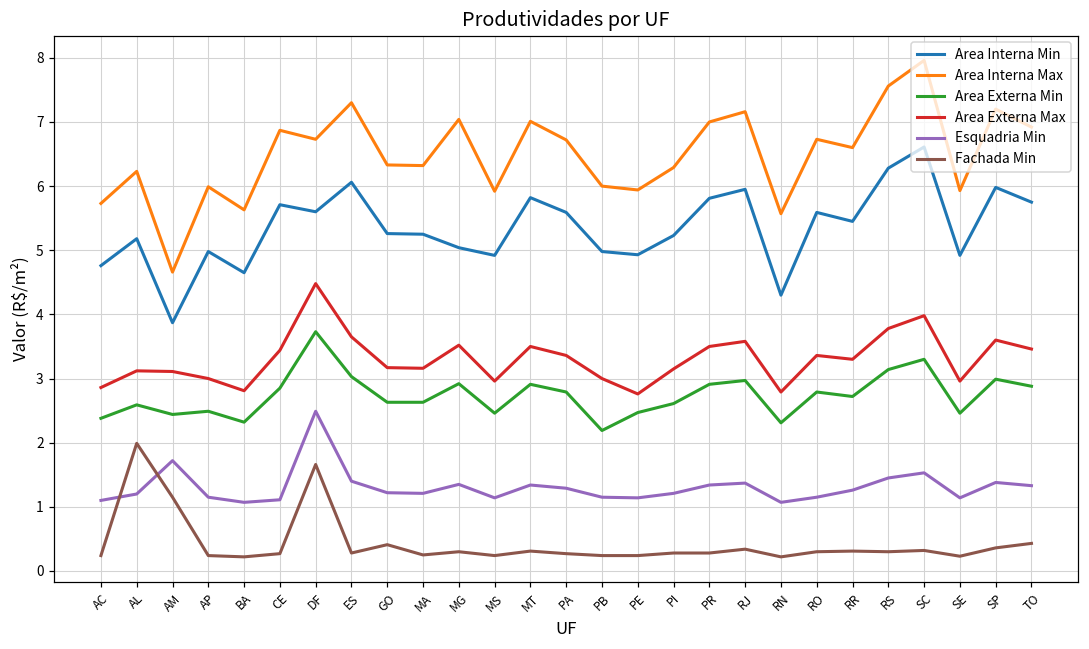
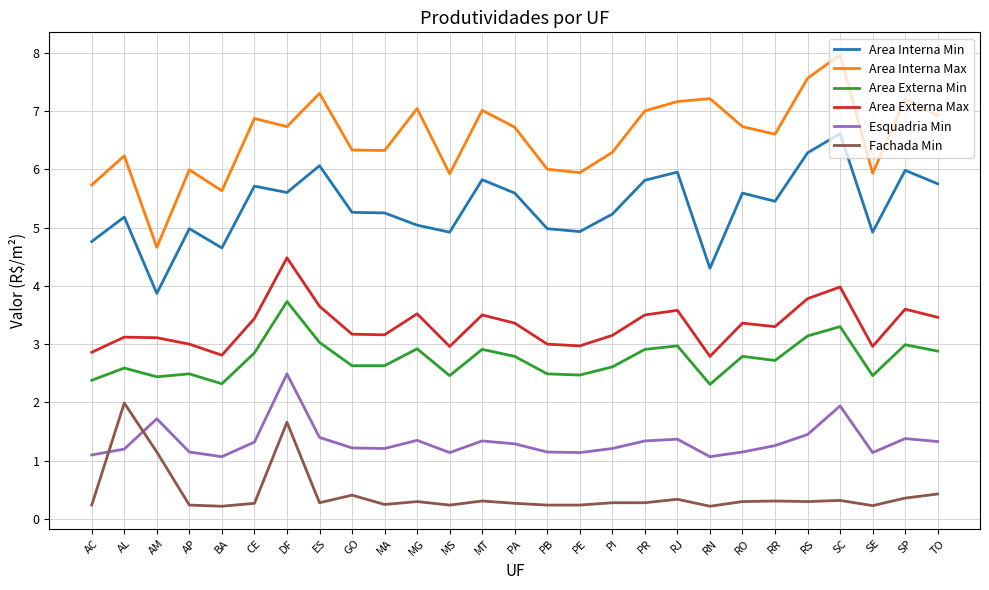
Esquadria Min, CE: 1.1 -> 1.3
Area Externa Min, PB: 2.2 -> 2.5
Area Externa Max, PE: 2.8 -> 3.0
Area Interna Max, RN: 5.6 -> 7.2
Esquadria Min, SC: 1.5 -> 1.9
